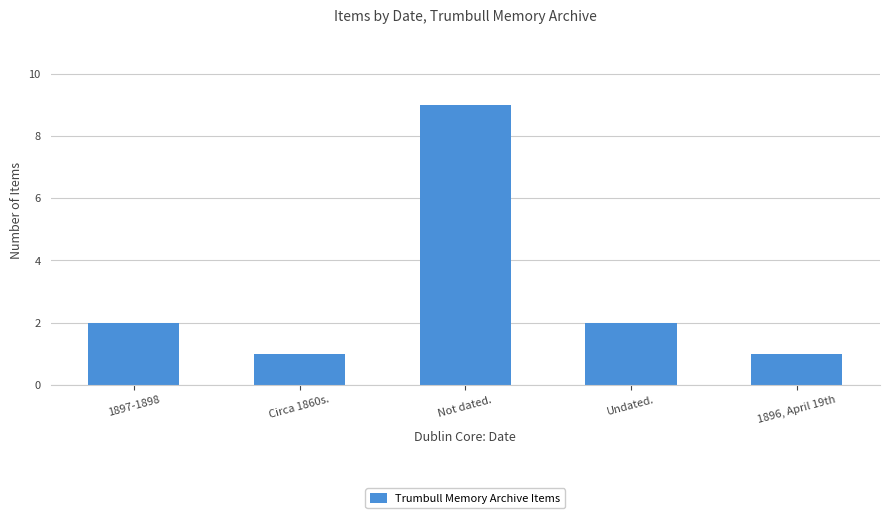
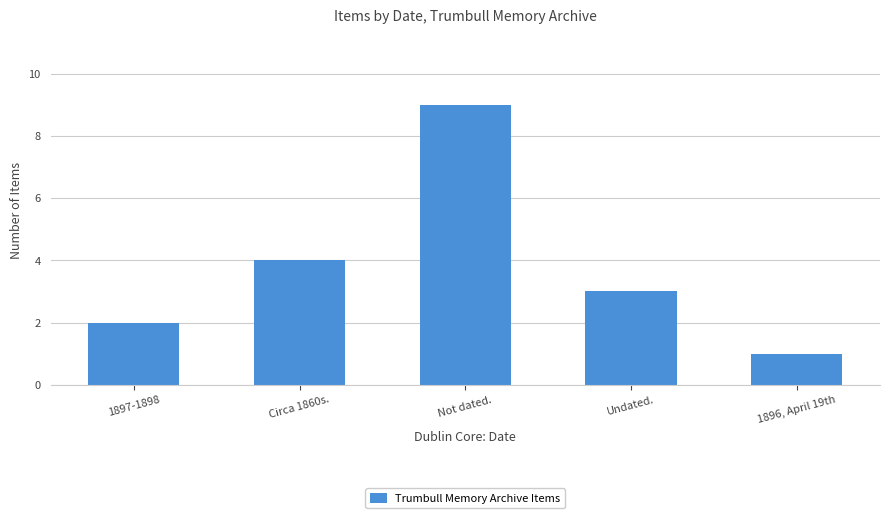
Circa 1860s.: 1 -> 4
Undated.: 2 -> 3
